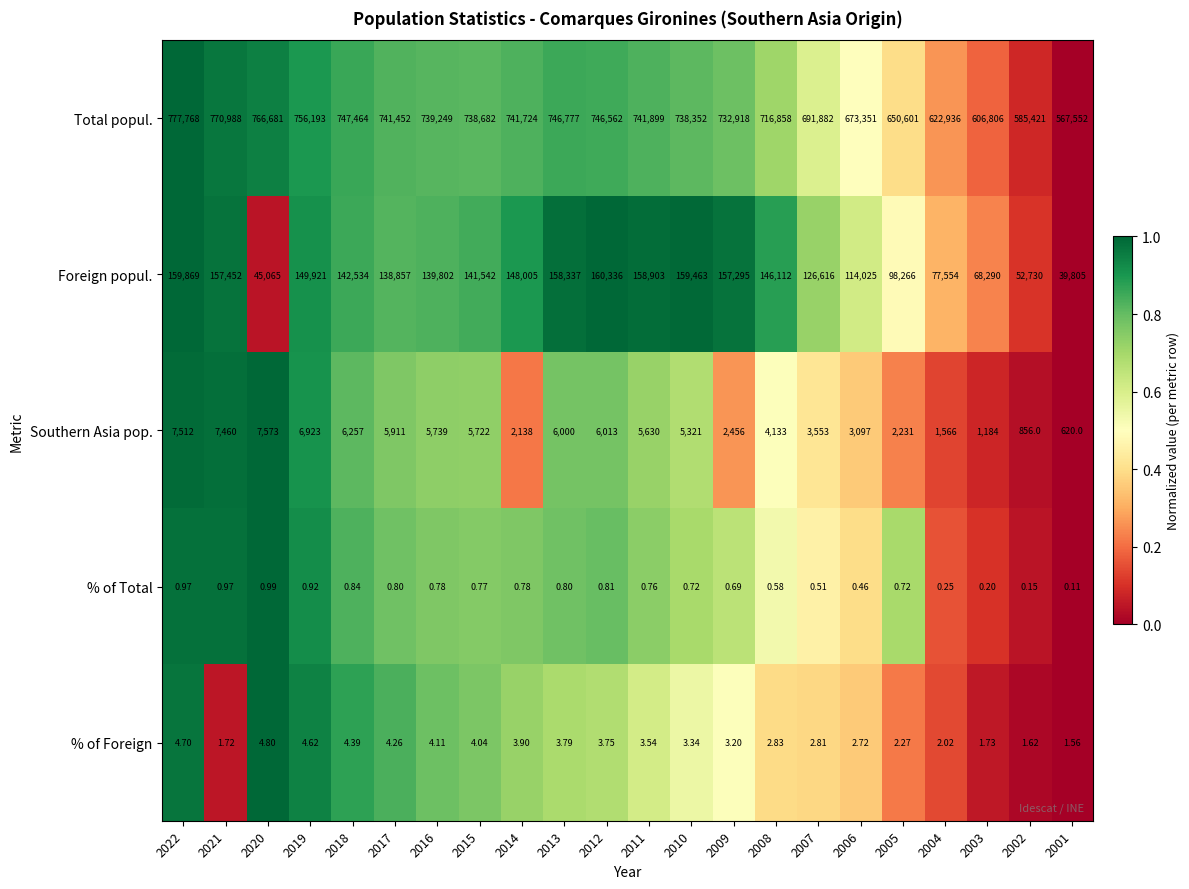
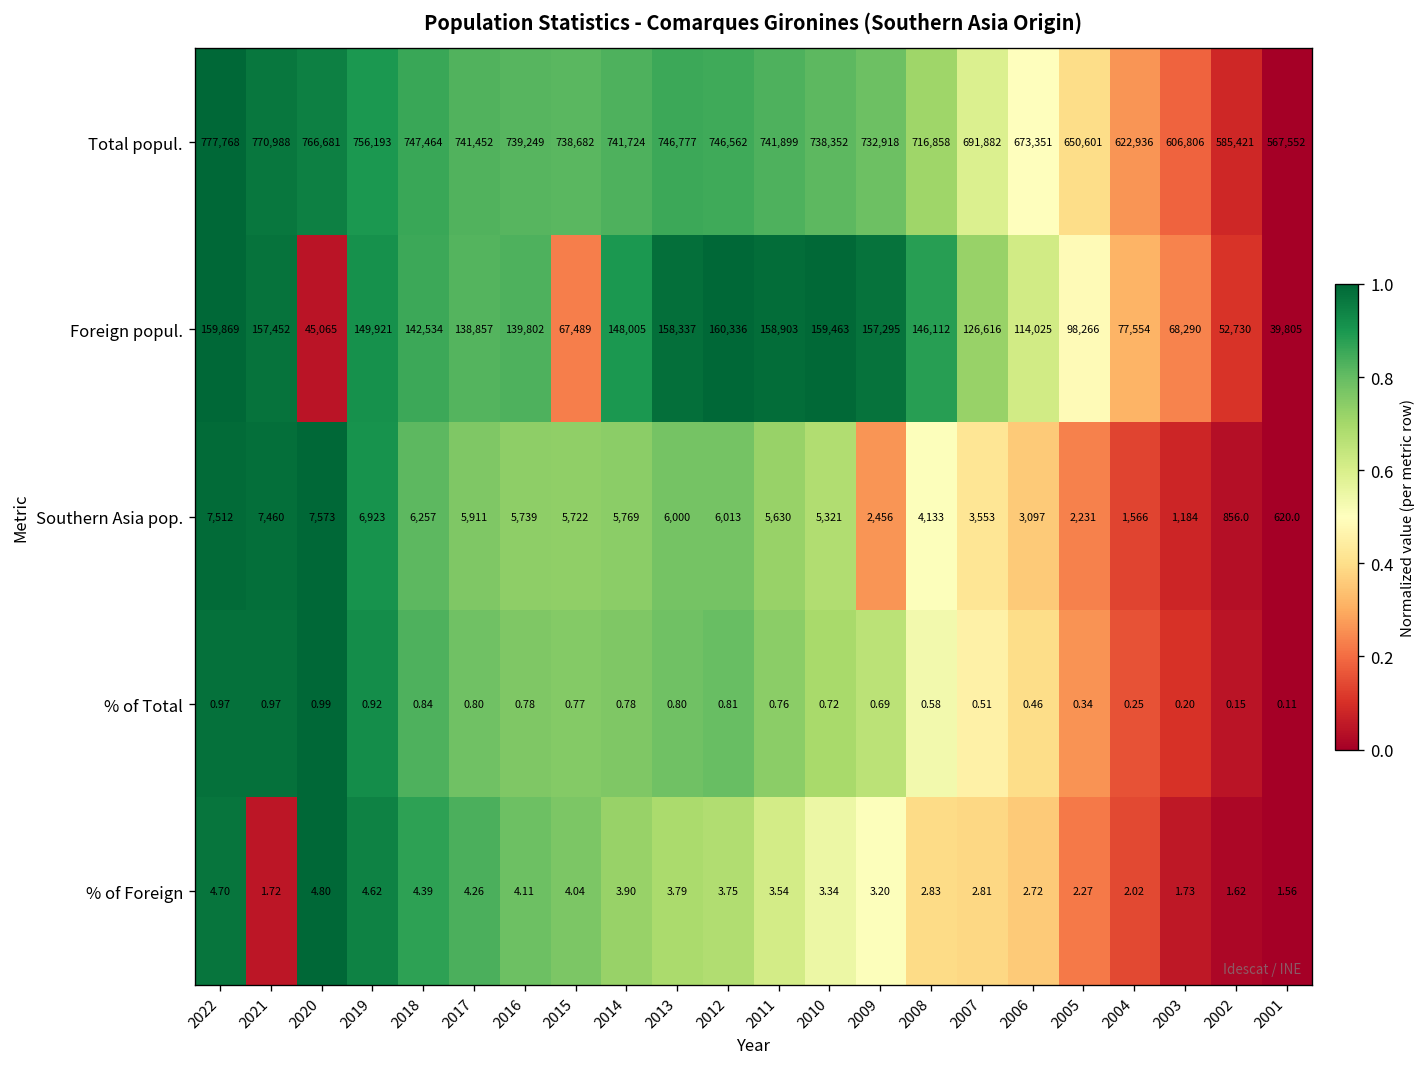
Foreign popul., 2015: 141,542 -> 67,489
Southern Asia pop., 2014: 2,138 -> 5,769
% of Total, 2005: 0.72 -> 0.34
